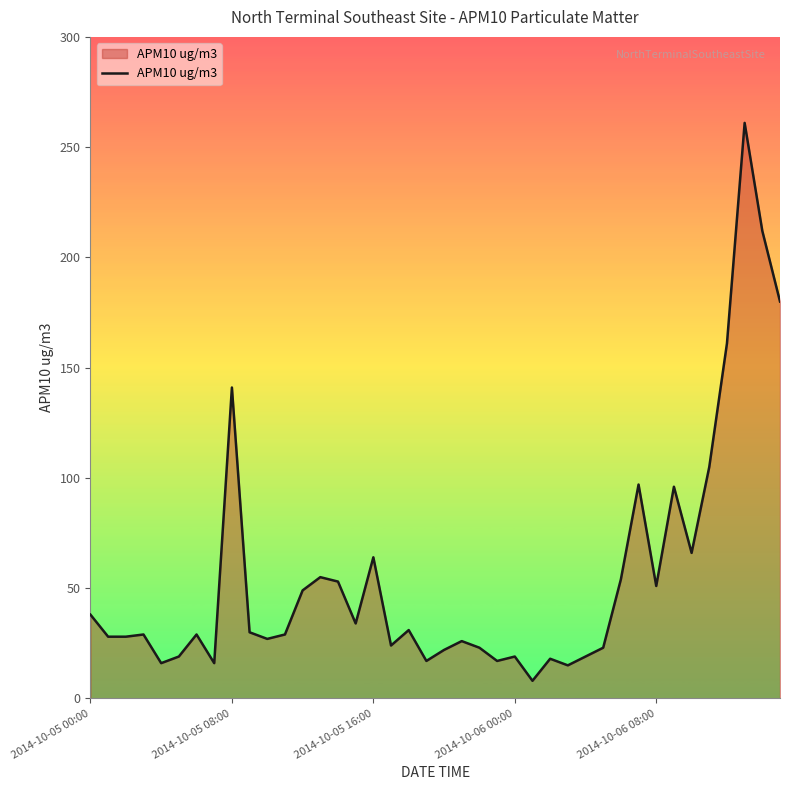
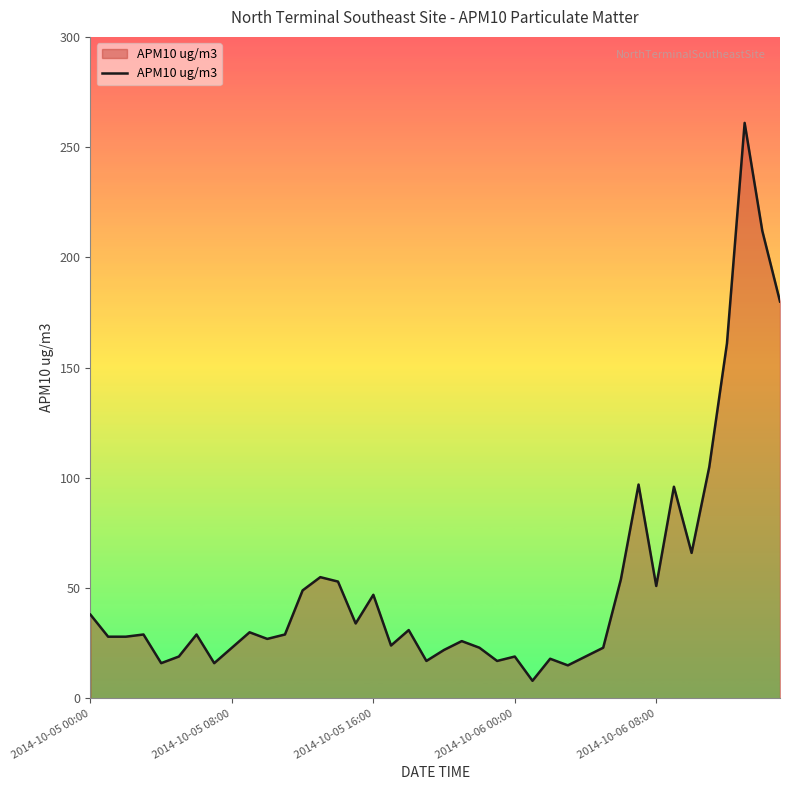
2014-10-05 08:00: 141 -> 23
2014-10-05 16:00: 64 -> 47
